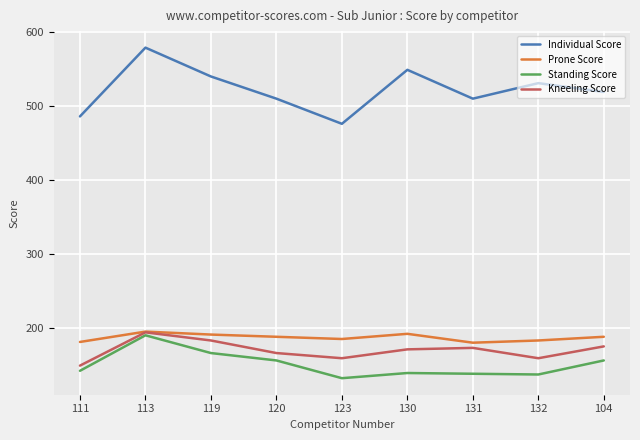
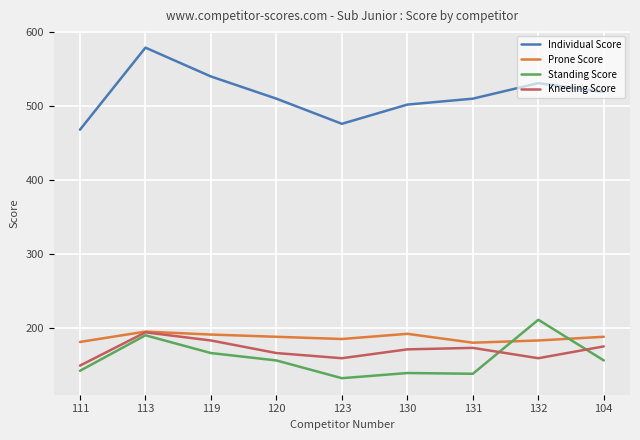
Individual Score, 111: 490 -> 470
Individual Score, 130: 550 -> 500
Standing Score, 132: 140 -> 210
